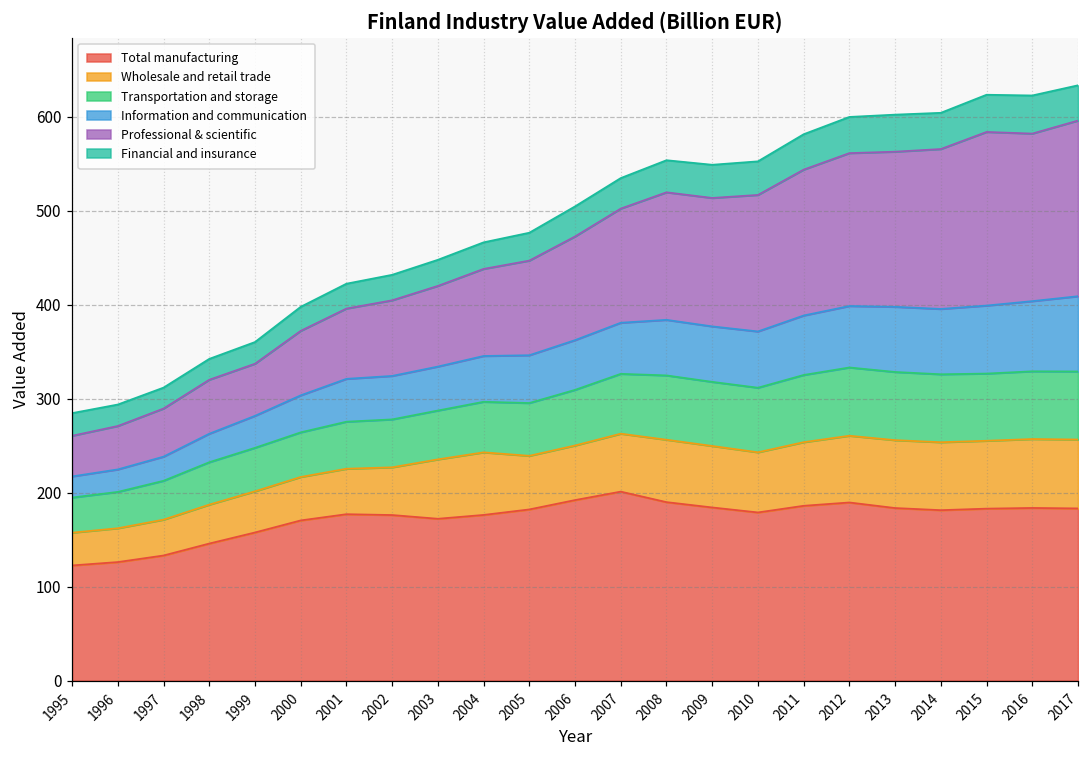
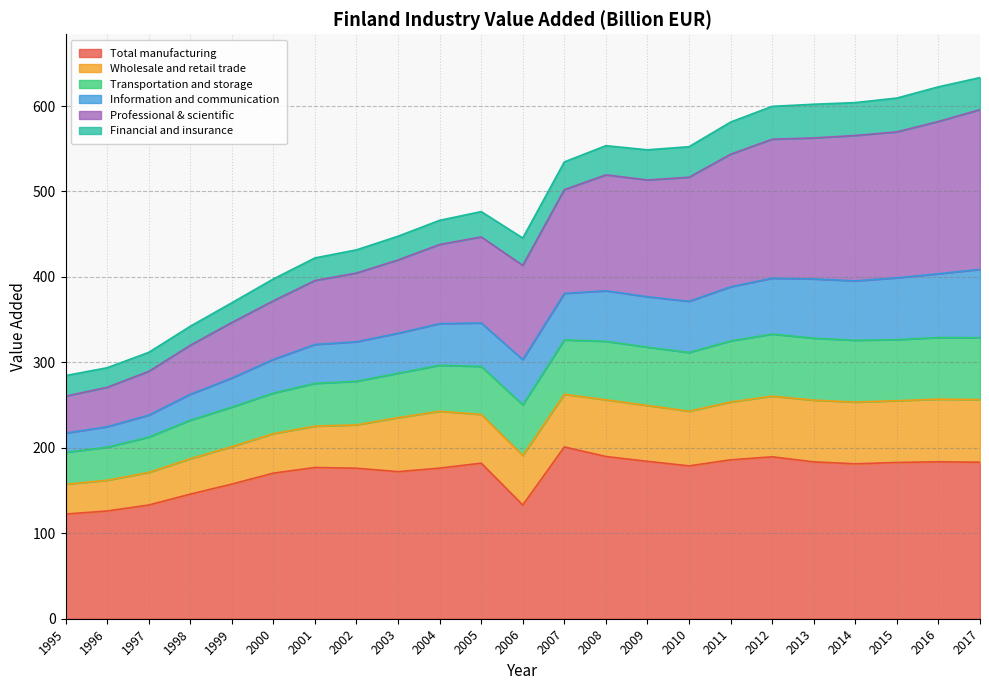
Professional & scientific, 1999: 60 -> 70
Total manufacturing, 2006: 190 -> 130
Professional & scientific, 2015: 180 -> 170
